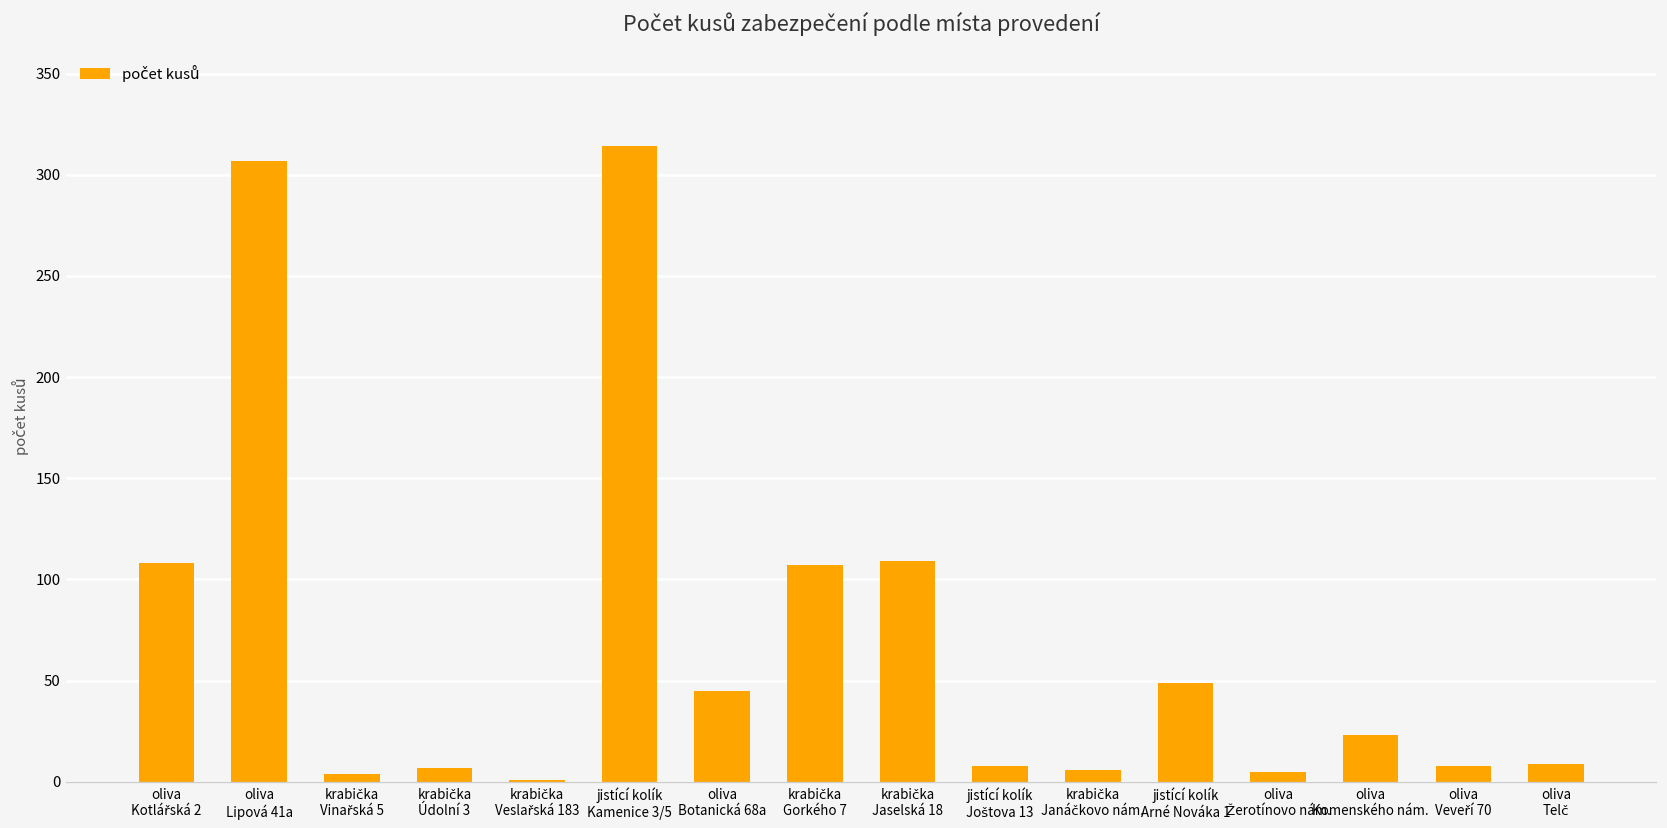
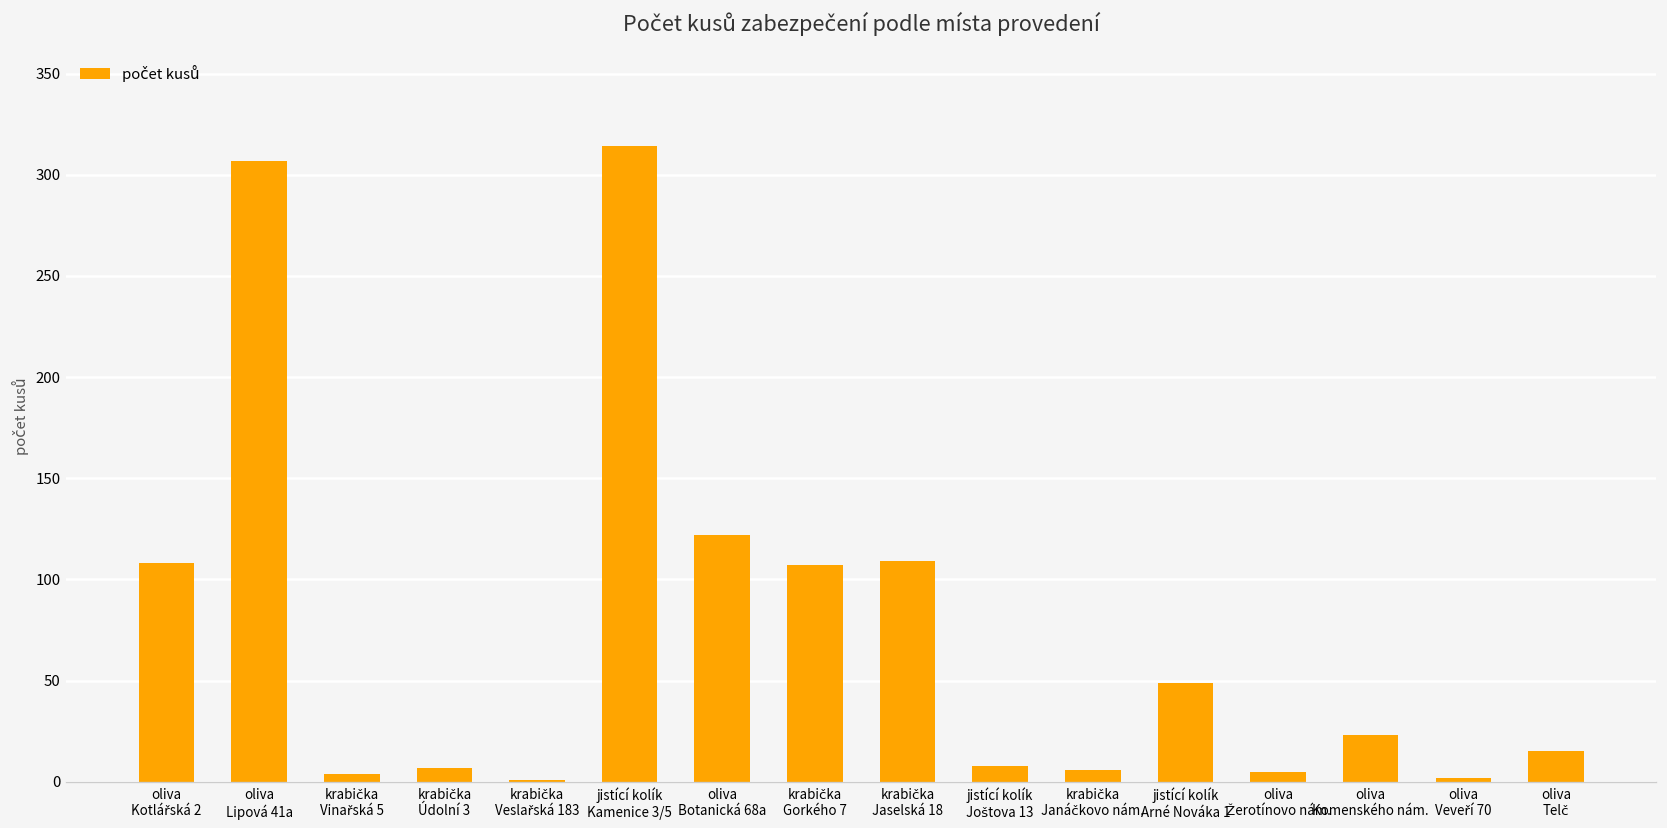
oliva Botanická 68a: 45 -> 122
oliva Veveří 70: 8 -> 2
oliva Telč: 9 -> 15
